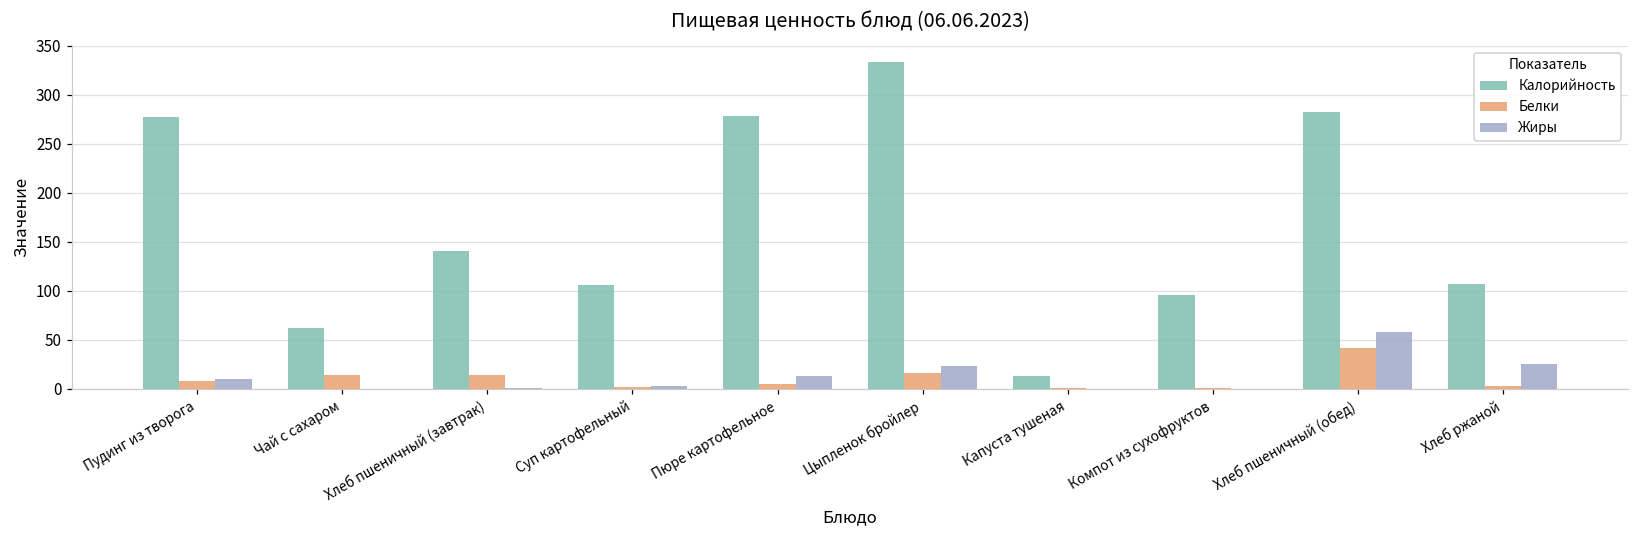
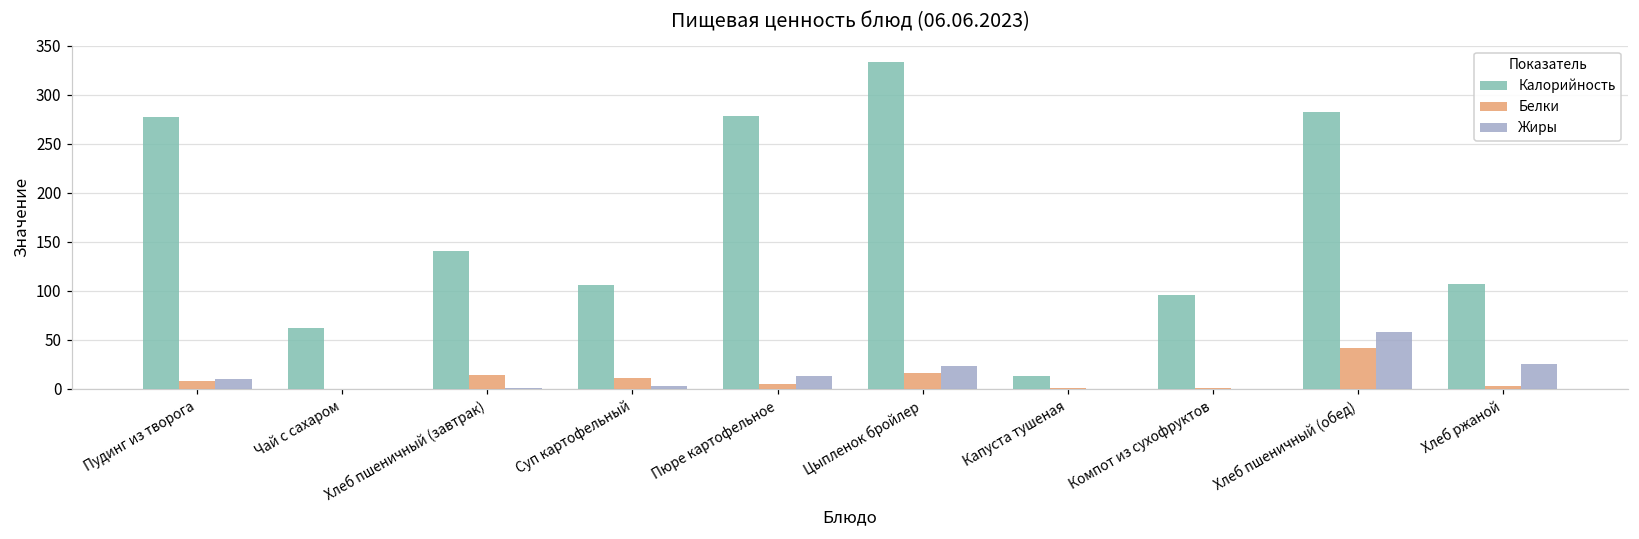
Белки, Чай с сахаром: 10 -> 0
Белки, Суп картофельный: 0 -> 10
